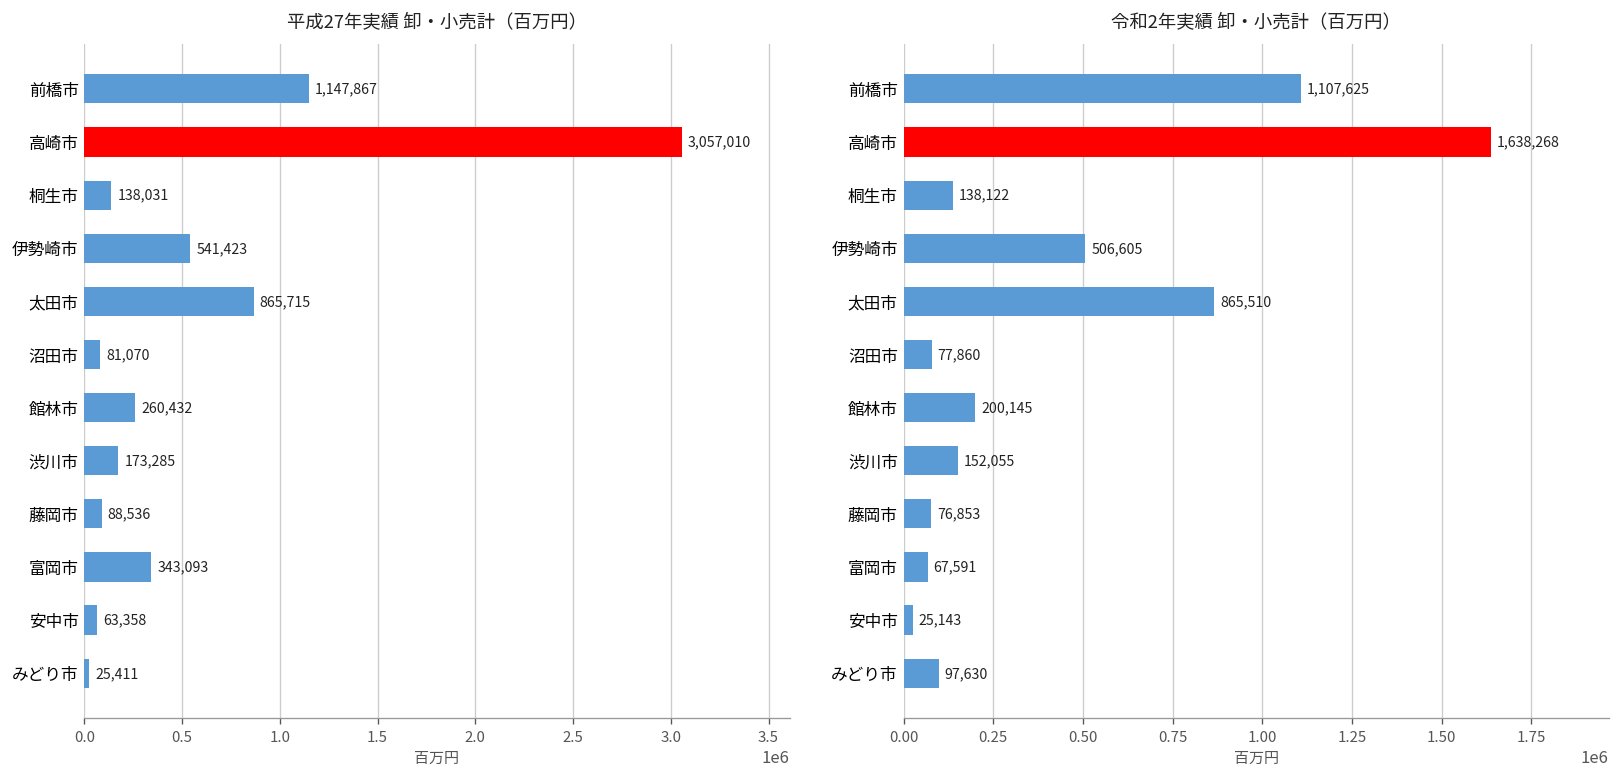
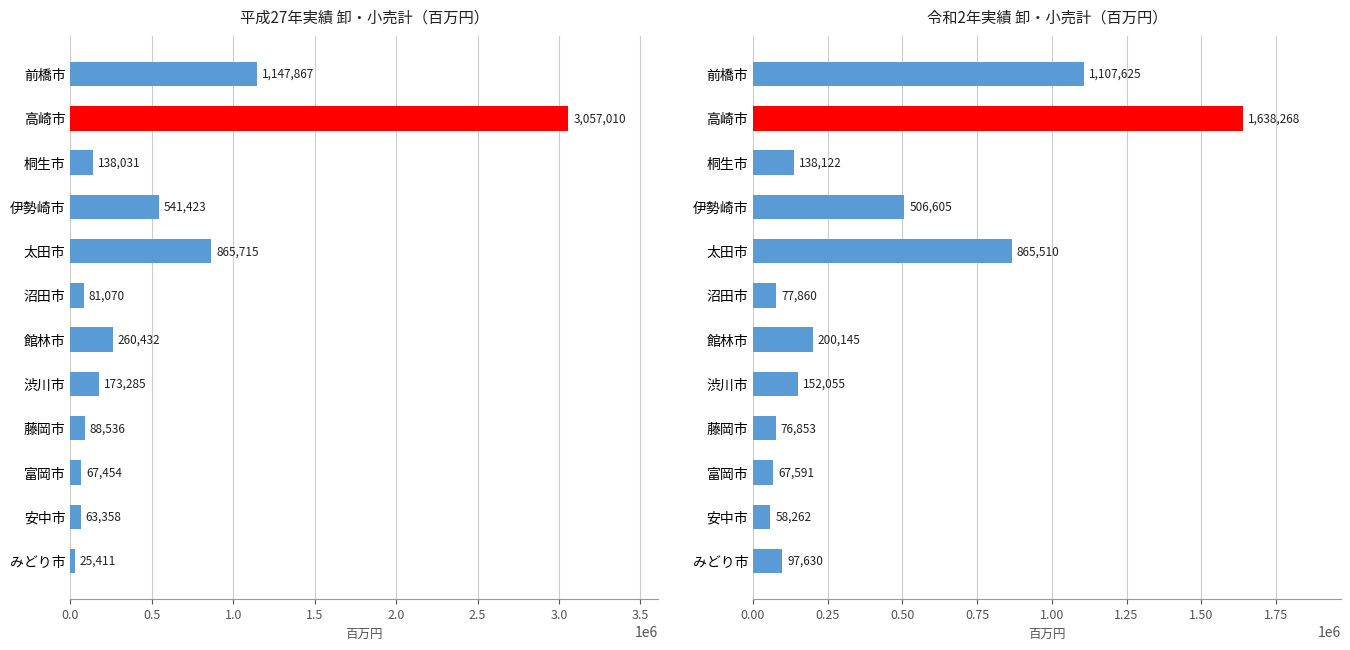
平成27年実績 卸・小売計（百万円）, 富岡市: 343,093 -> 67,454
令和2年実績 卸・小売計（百万円）, 安中市: 25,143 -> 58,262
